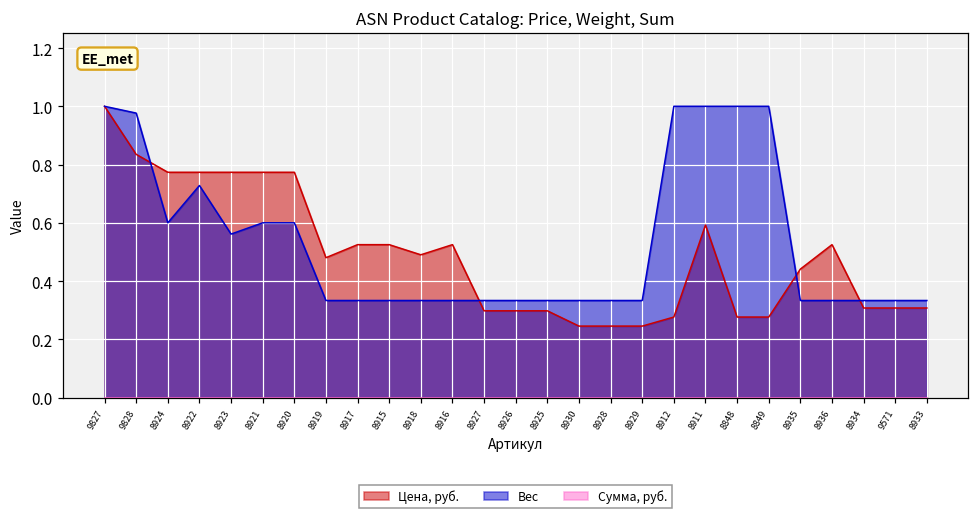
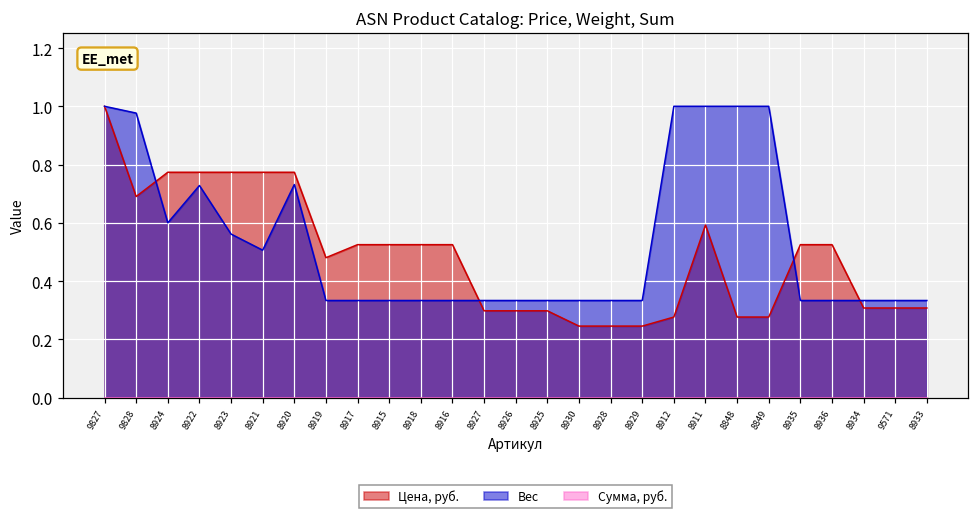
Цена, руб., 9828: 0.84 -> 0.69
Вес, 8921: 0.60 -> 0.51
Вес, 8920: 0.60 -> 0.73
Цена, руб., 8918: 0.49 -> 0.53
Цена, руб., 8935: 0.44 -> 0.53
